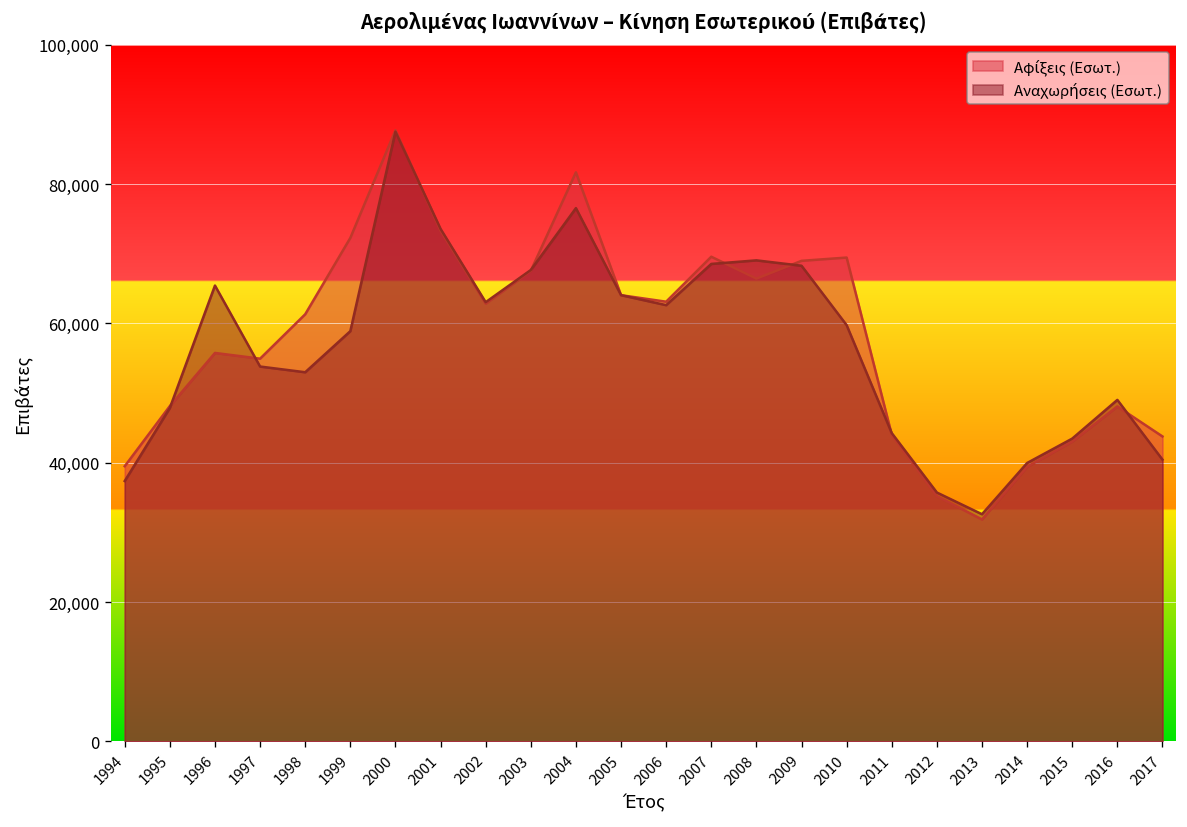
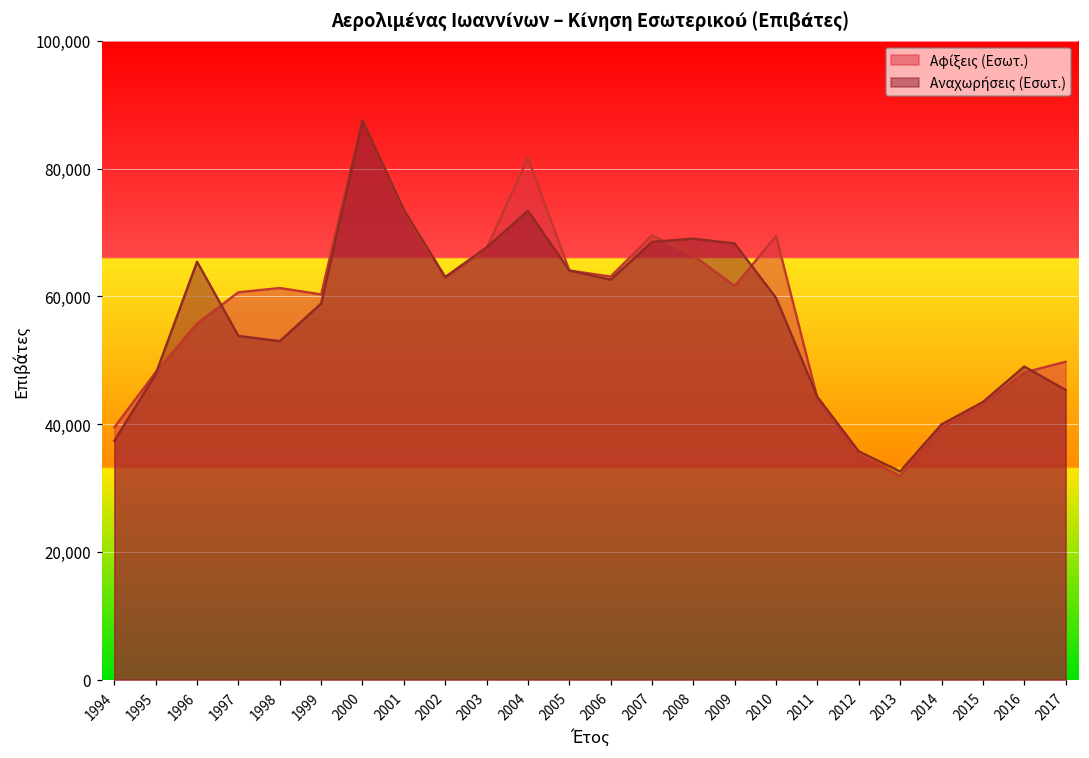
Αφίξεις (Εσωτ.), 1997: 55,000 -> 61,000
Αφίξεις (Εσωτ.), 1999: 72,000 -> 60,000
Αναχωρήσεις (Εσωτ.), 2004: 77,000 -> 73,000
Αφίξεις (Εσωτ.), 2009: 69,000 -> 62,000
Αφίξεις (Εσωτ.), 2017: 44,000 -> 50,000
Αναχωρήσεις (Εσωτ.), 2017: 40,000 -> 45,000
